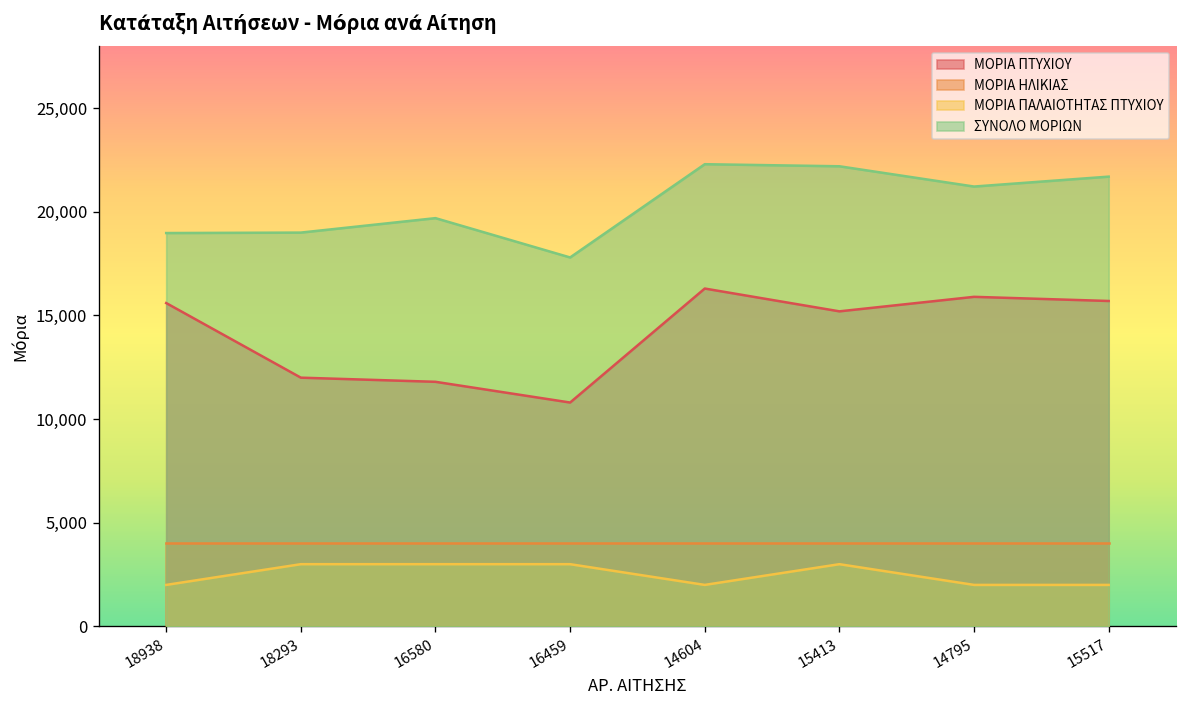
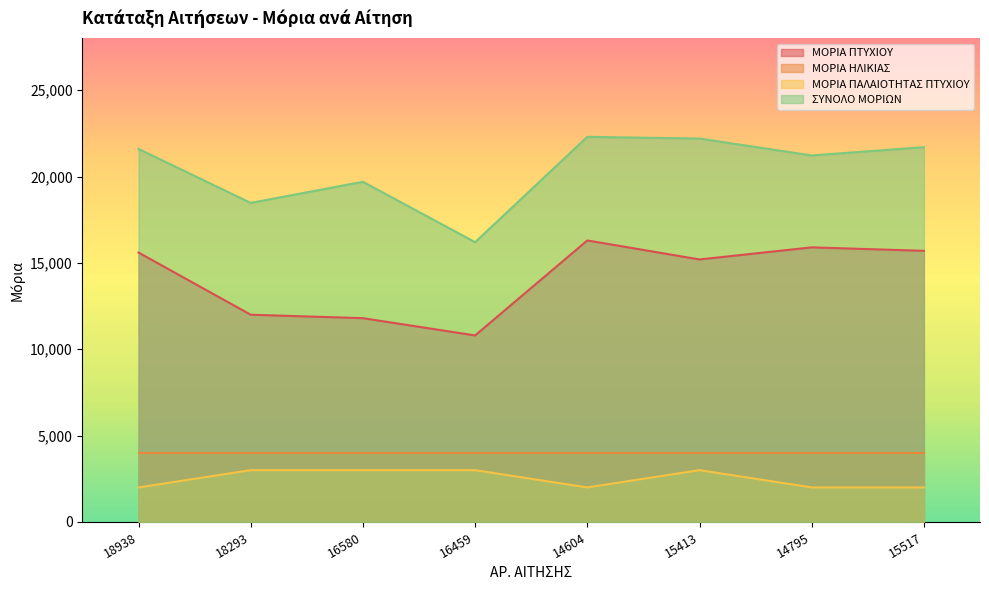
ΣΥΝΟΛΟ ΜΟΡΙΩΝ, 18938: 19,000 -> 21,600
ΣΥΝΟΛΟ ΜΟΡΙΩΝ, 18293: 19,000 -> 18,500
ΣΥΝΟΛΟ ΜΟΡΙΩΝ, 16459: 17,800 -> 16,200
